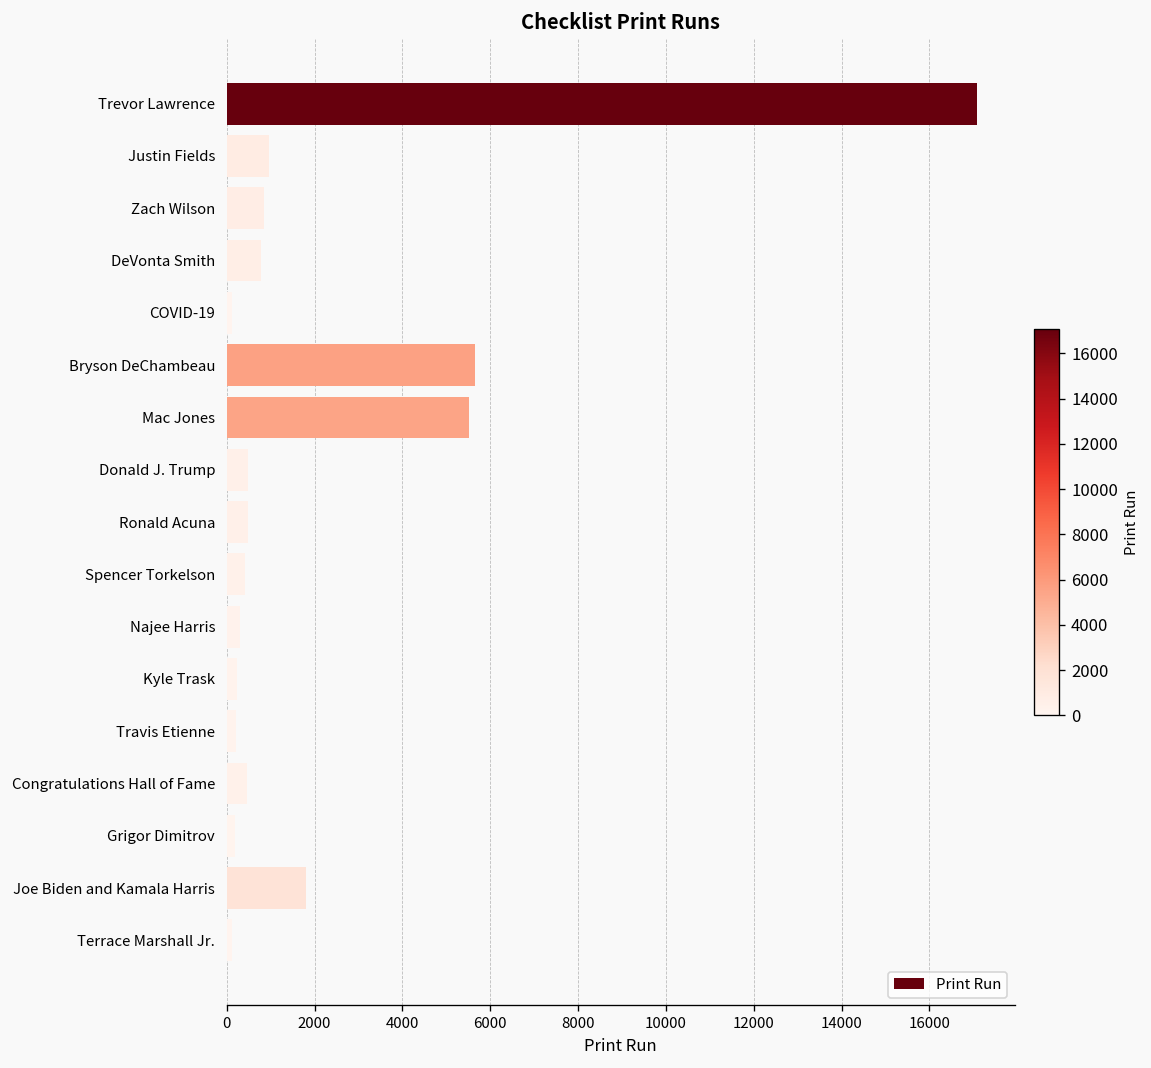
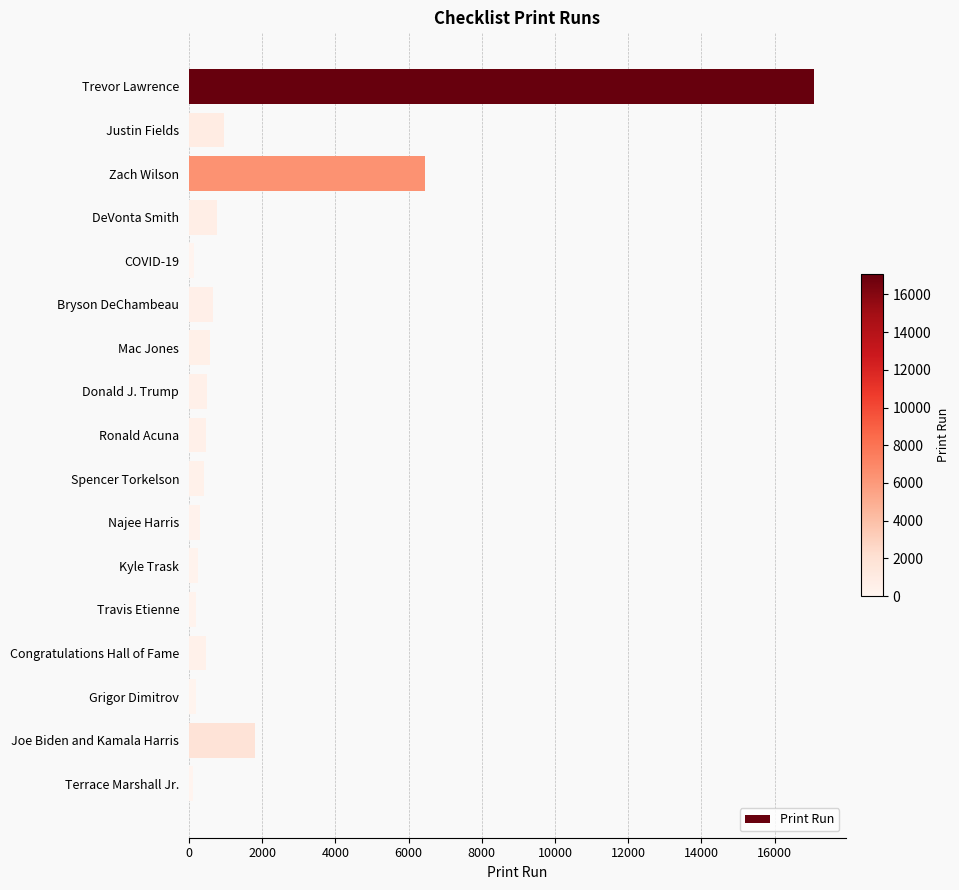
Zach Wilson: 800 -> 6500
Bryson DeChambeau: 5600 -> 700
Mac Jones: 5500 -> 600
